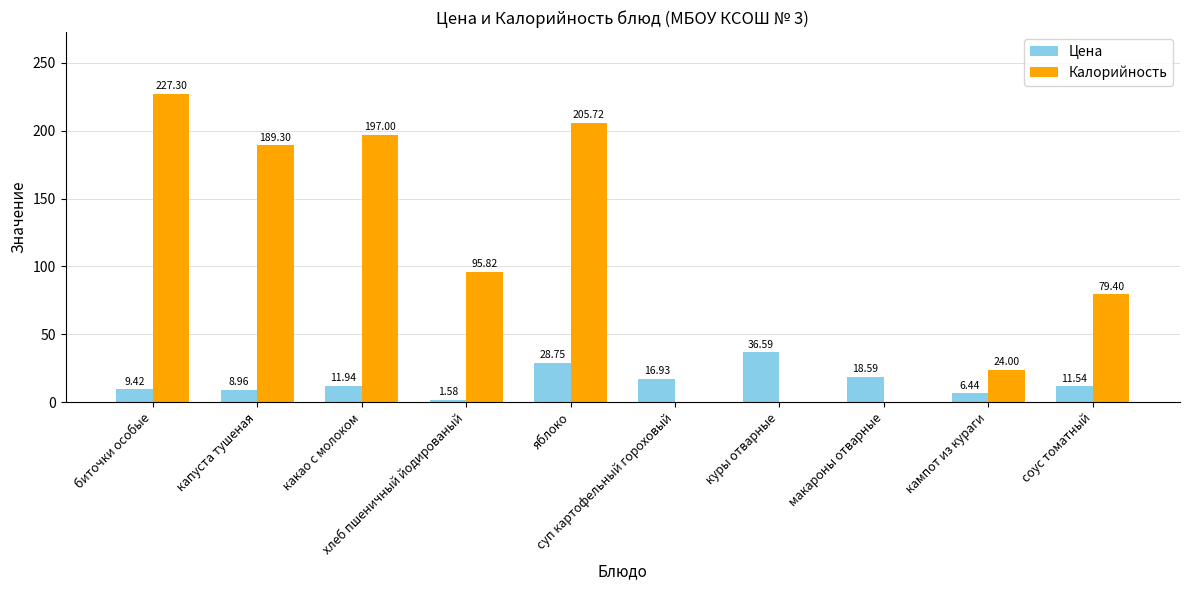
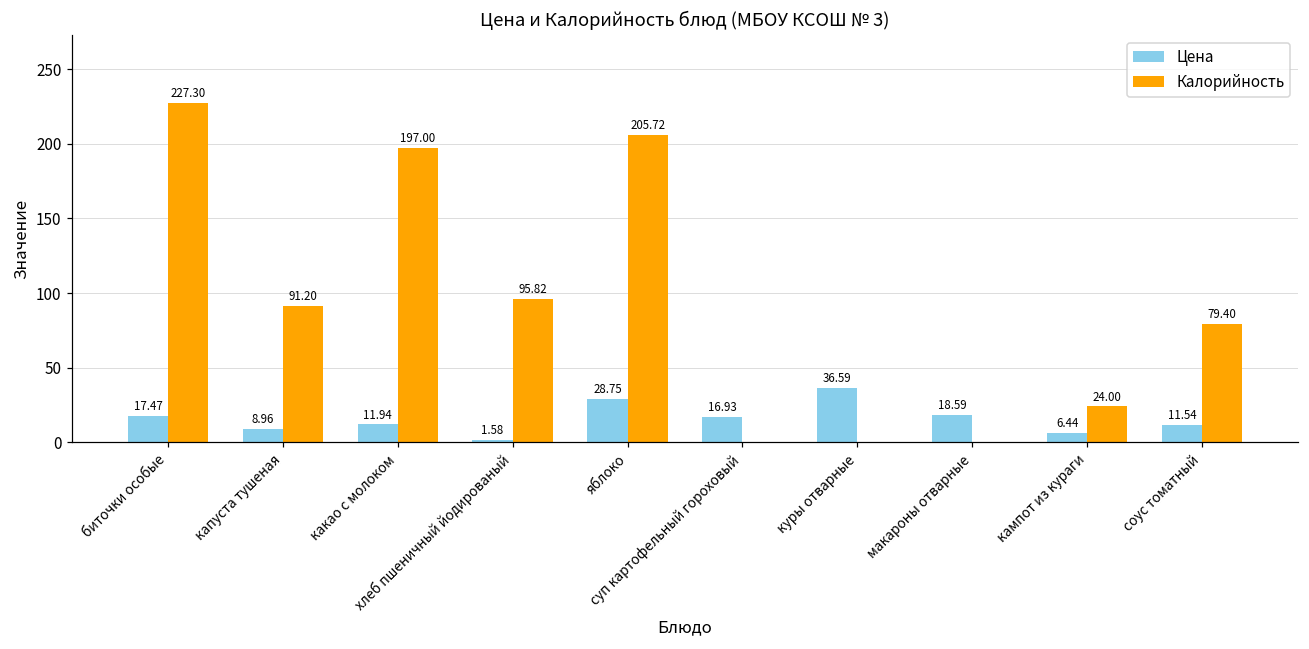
Цена, биточки особые: 9.42 -> 17.47
Калорийность, капуста тушеная: 189.30 -> 91.20
